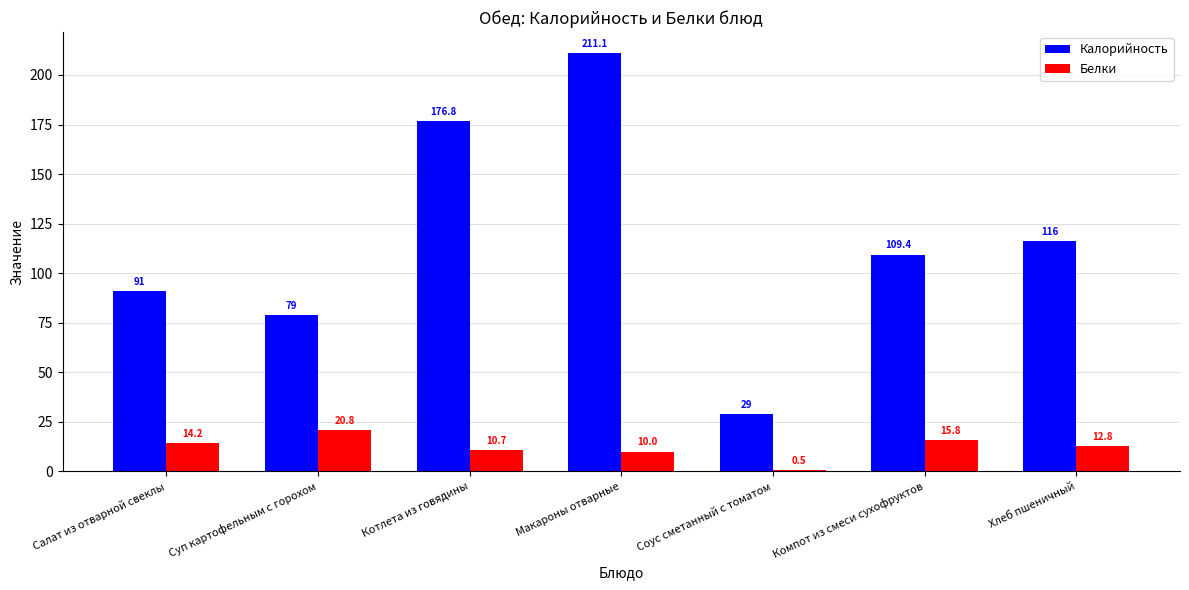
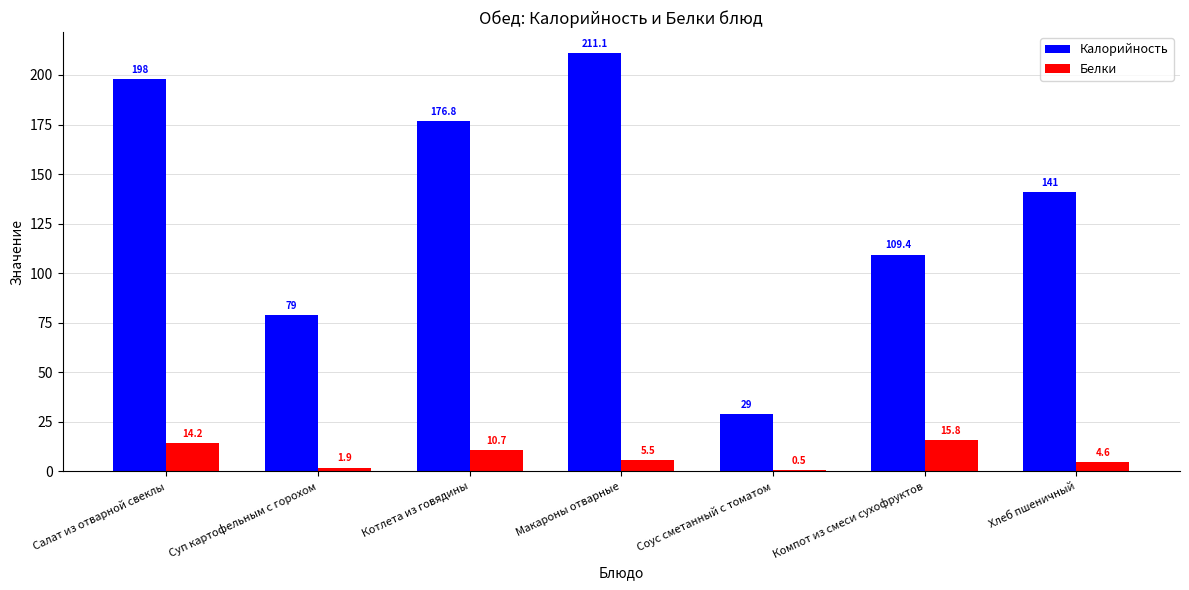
Калорийность, Салат из отварной свеклы: 91 -> 198
Белки, Суп картофельным с горохом: 20.8 -> 1.9
Белки, Макароны отварные: 10.0 -> 5.5
Калорийность, Хлеб пшеничный: 116 -> 141
Белки, Хлеб пшеничный: 12.8 -> 4.6
